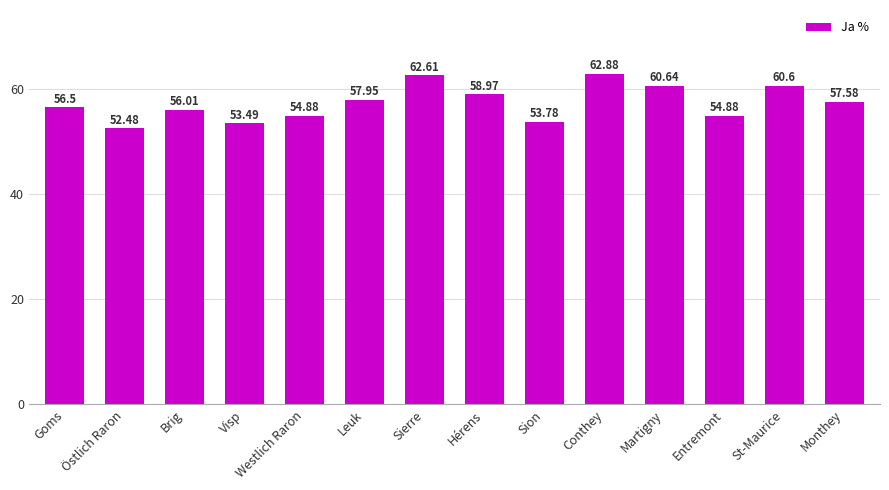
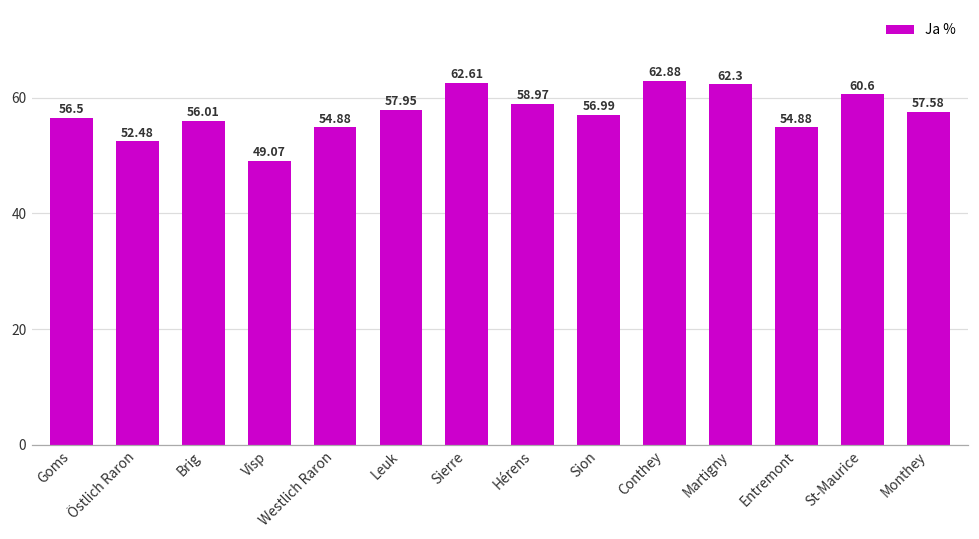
Visp: 53.49 -> 49.07
Sion: 53.78 -> 56.99
Martigny: 60.64 -> 62.3
